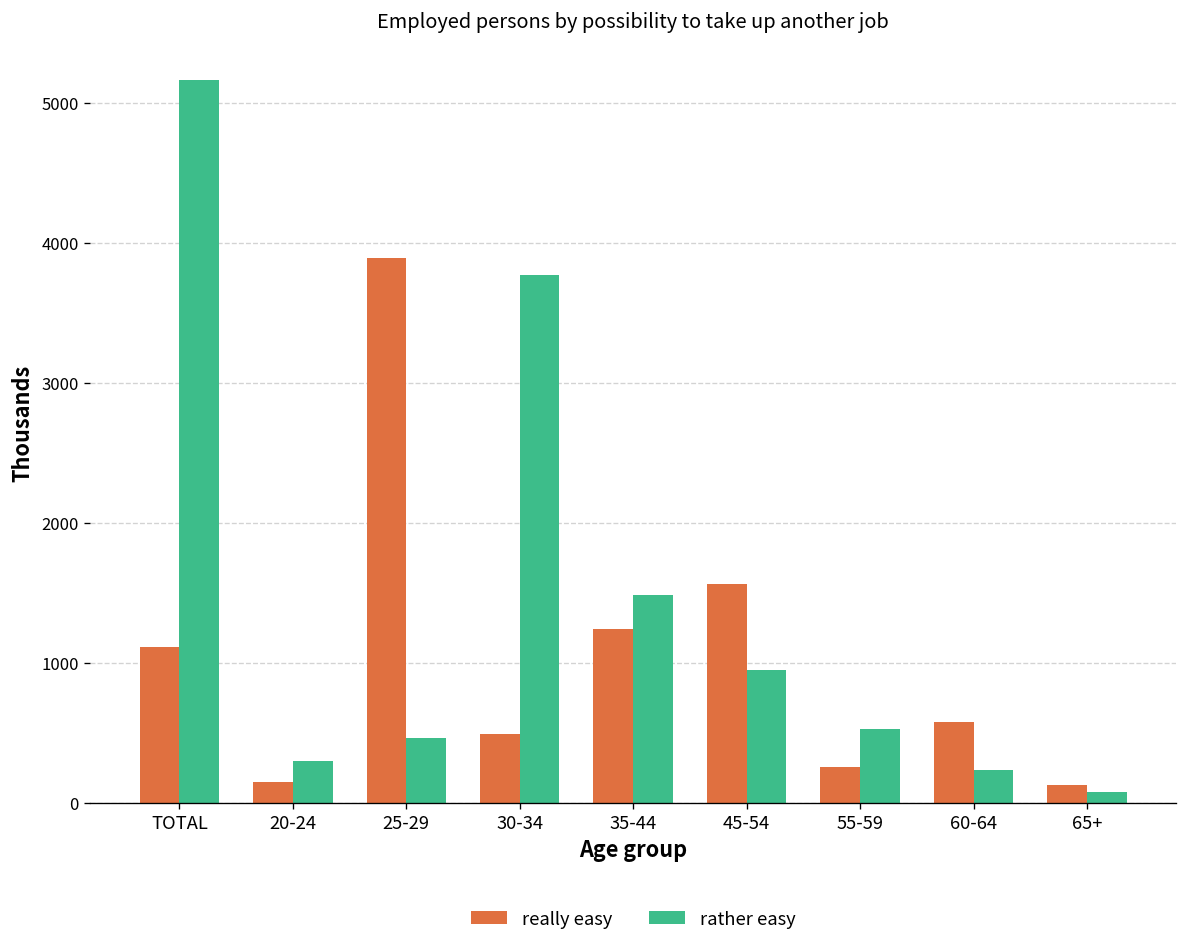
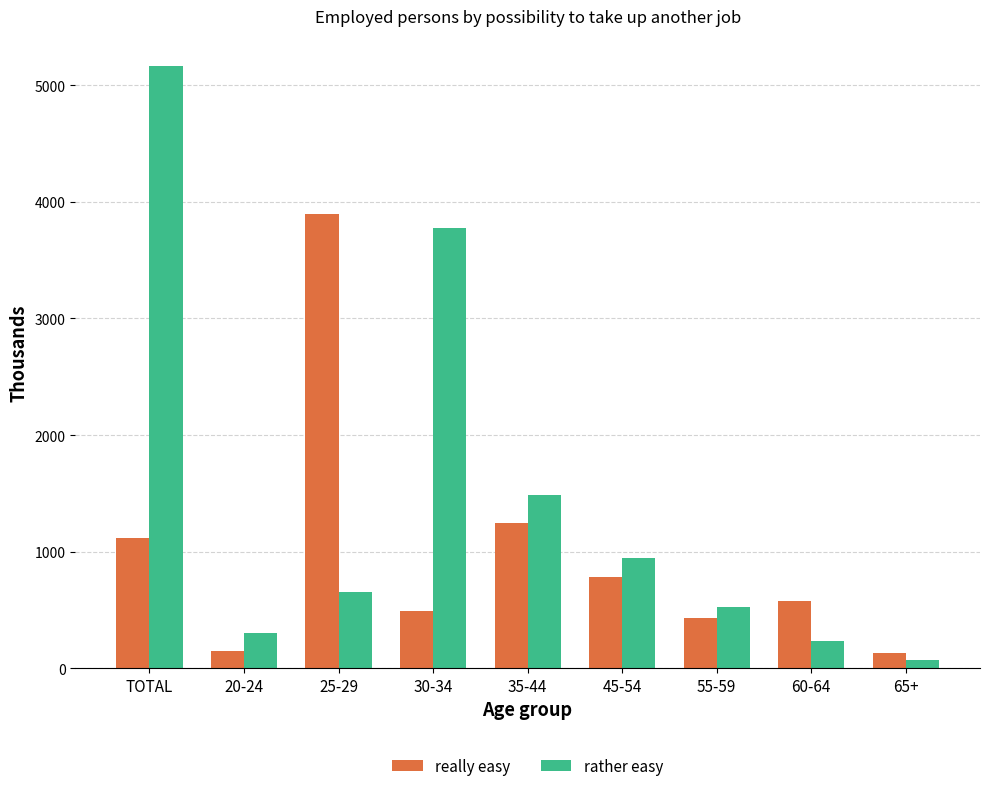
rather easy, 25-29: 460 -> 650
really easy, 45-54: 1560 -> 790
really easy, 55-59: 260 -> 430
